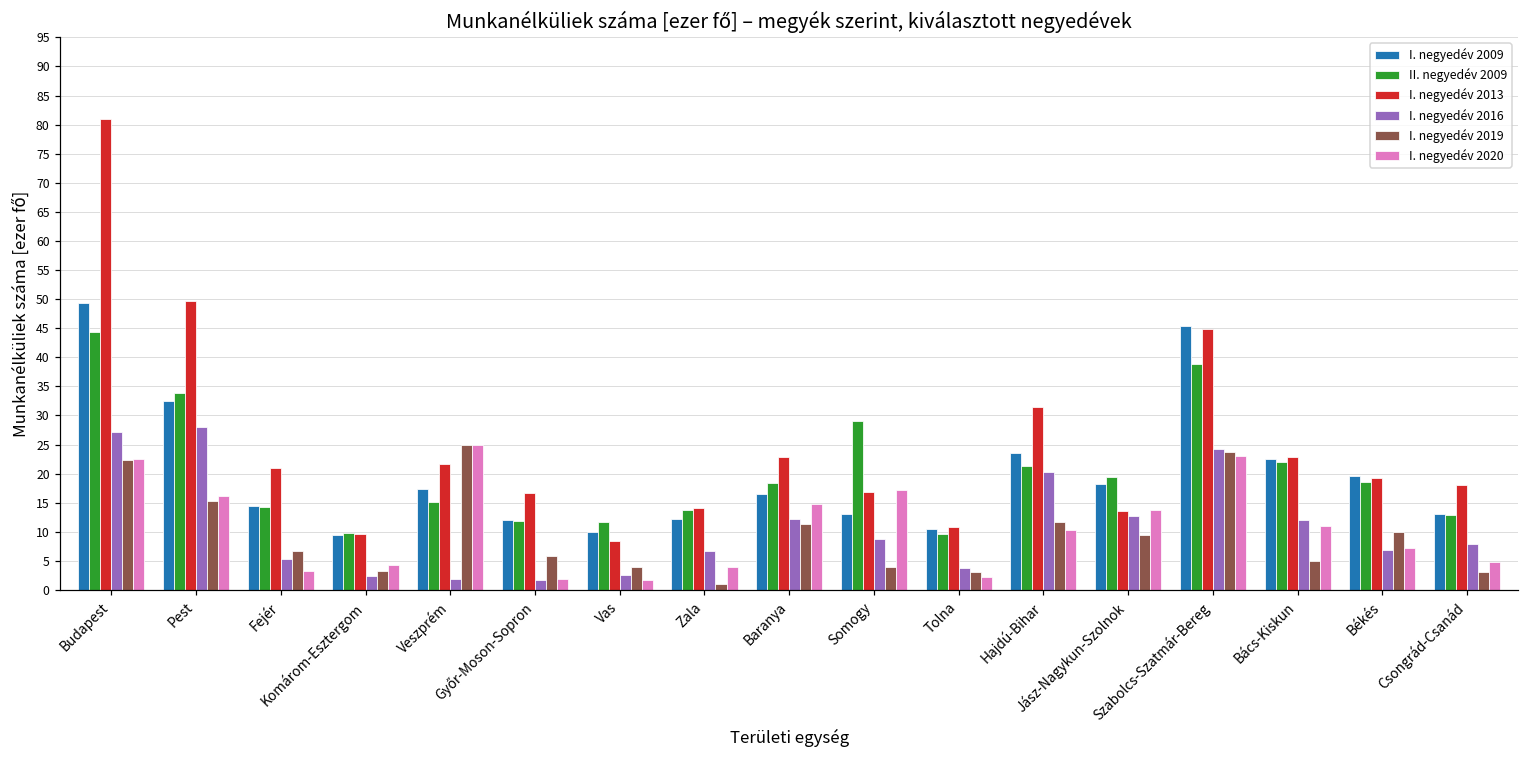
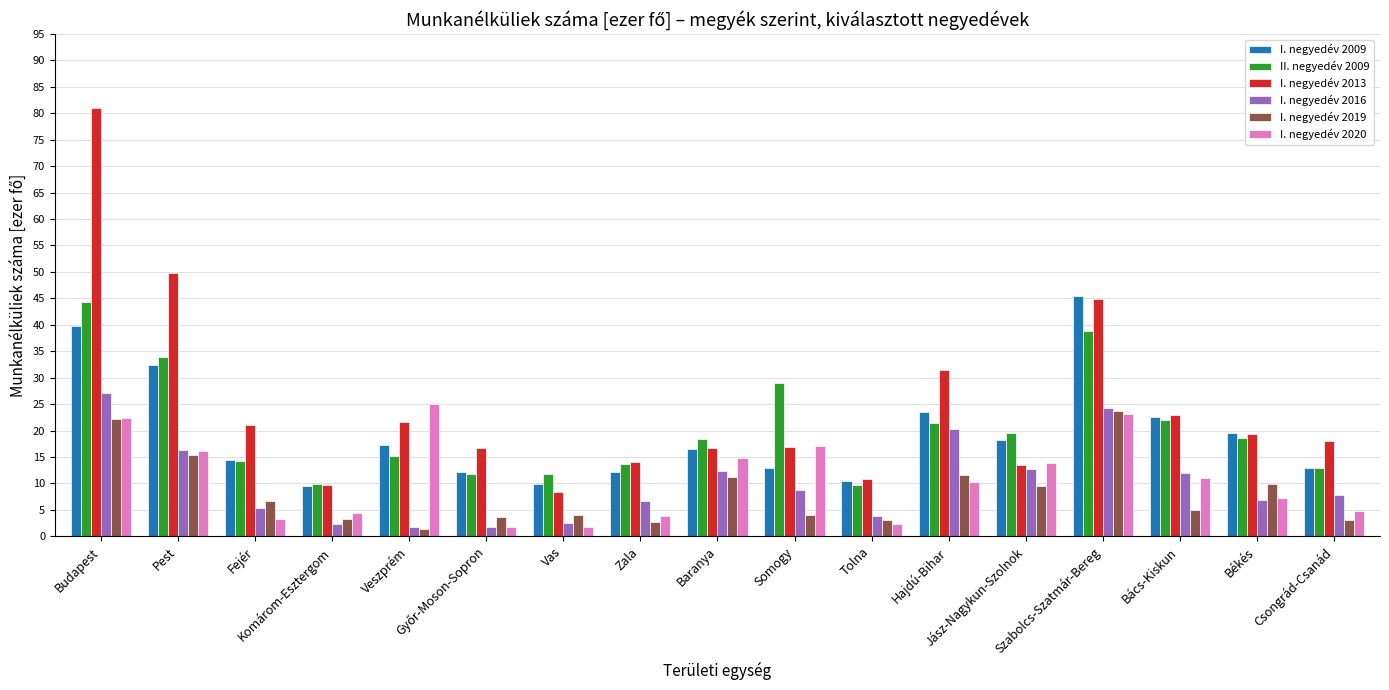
I. negyedév 2009, Budapest: 49 -> 40
I. negyedév 2016, Pest: 28 -> 16
I. negyedév 2019, Veszprém: 25 -> 1
I. negyedév 2019, Győr-Moson-Sopron: 6 -> 4
I. negyedév 2019, Zala: 1 -> 3
I. negyedév 2013, Baranya: 23 -> 17
